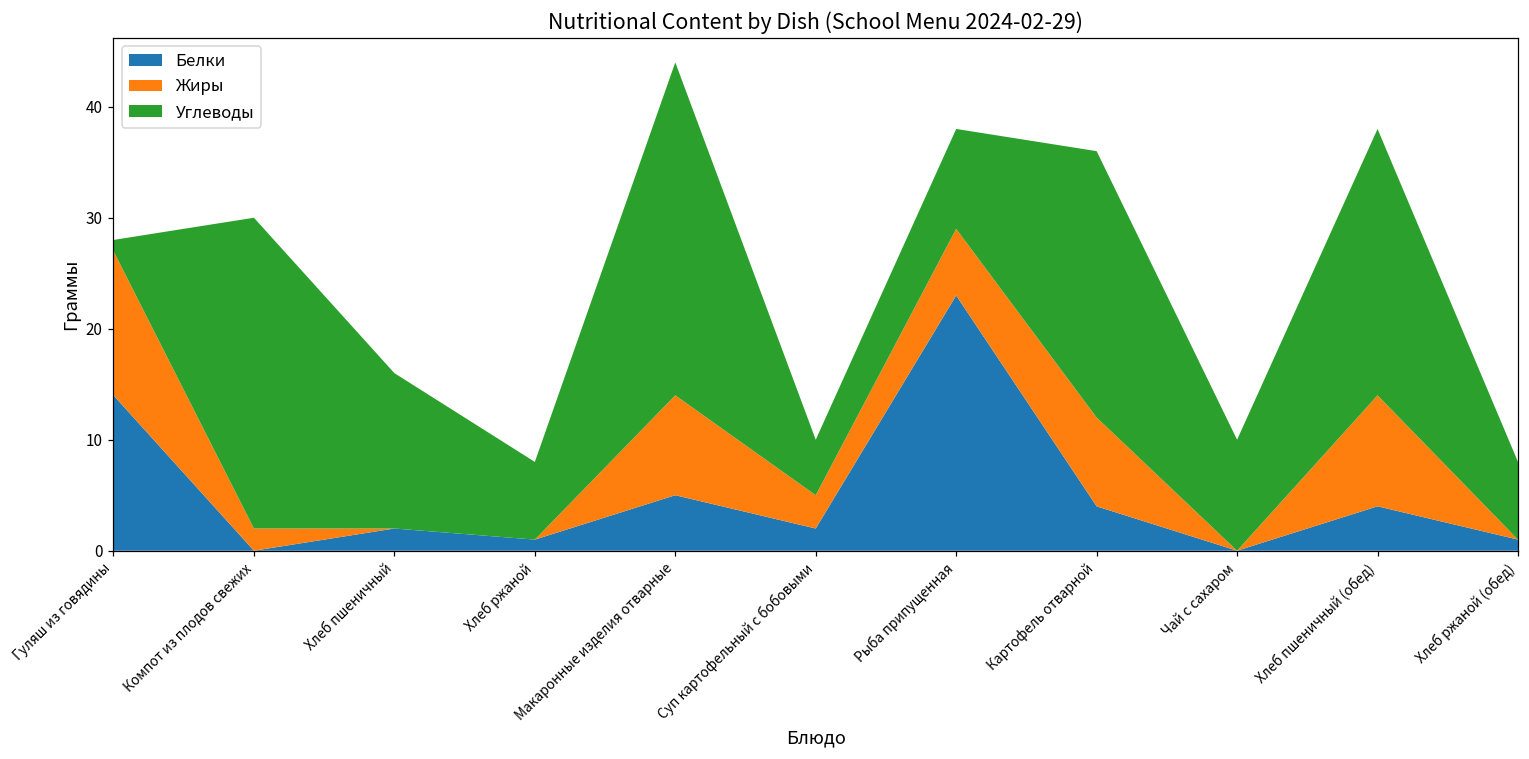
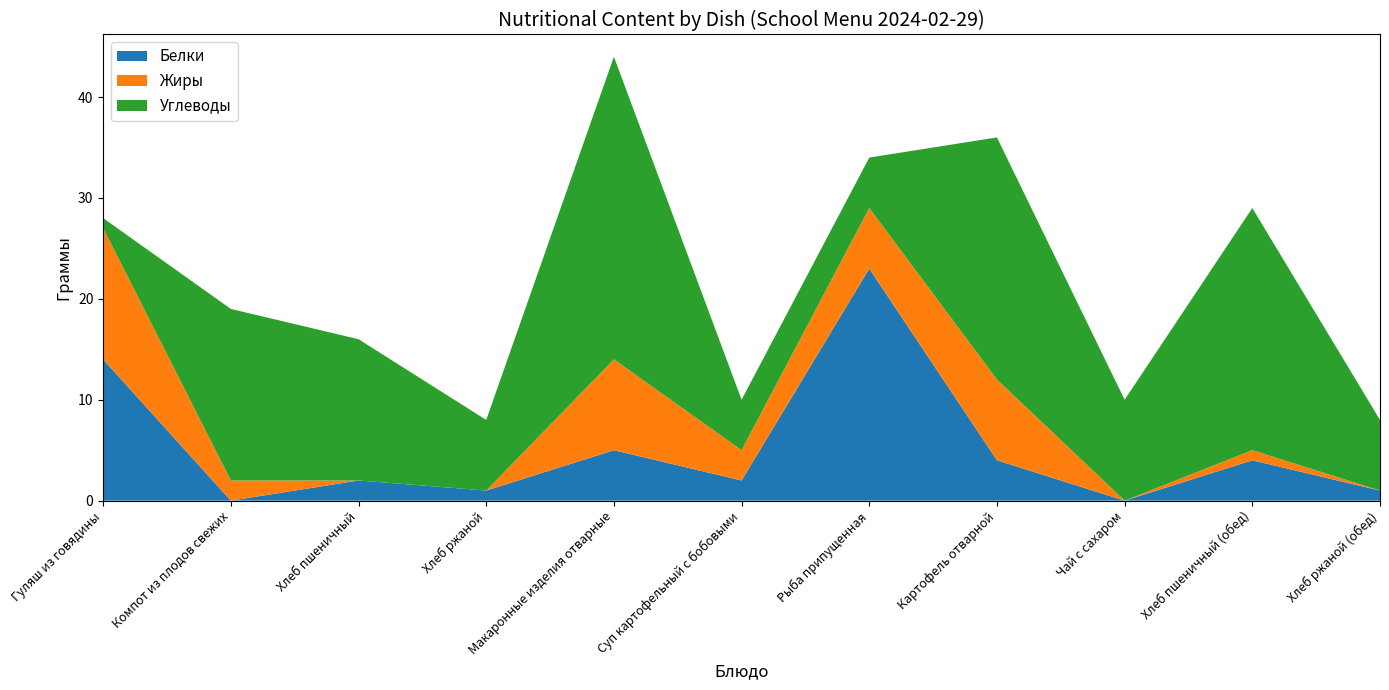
Углеводы, Компот из плодов свежих: 28 -> 17
Углеводы, Рыба припущенная: 9 -> 5
Жиры, Хлеб пшеничный (обед): 10 -> 1
